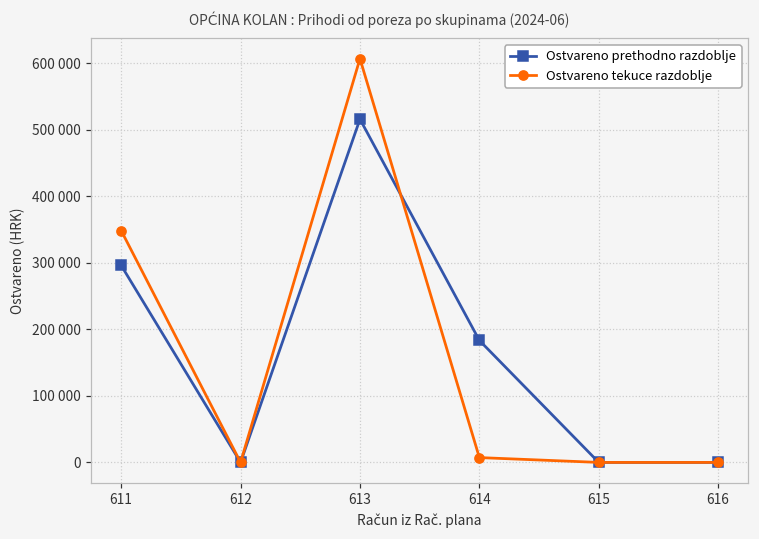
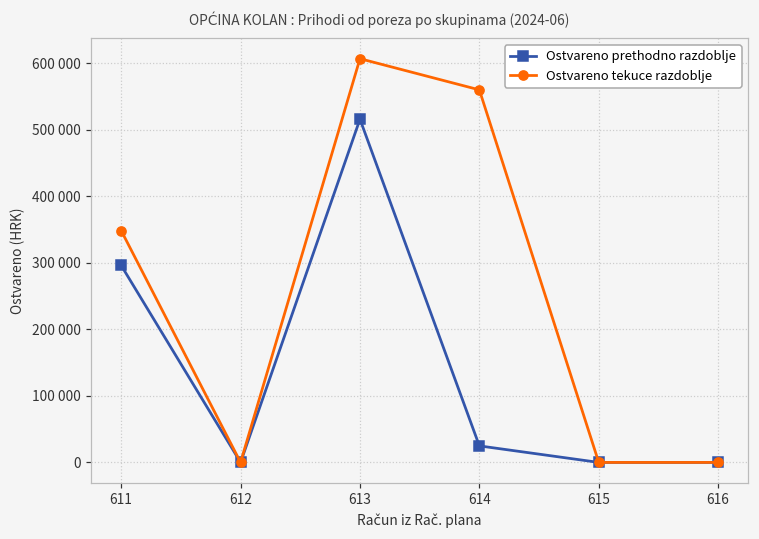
Ostvareno prethodno razdoblje, 614: 180000 -> 20000
Ostvareno tekuce razdoblje, 614: 10000 -> 560000
